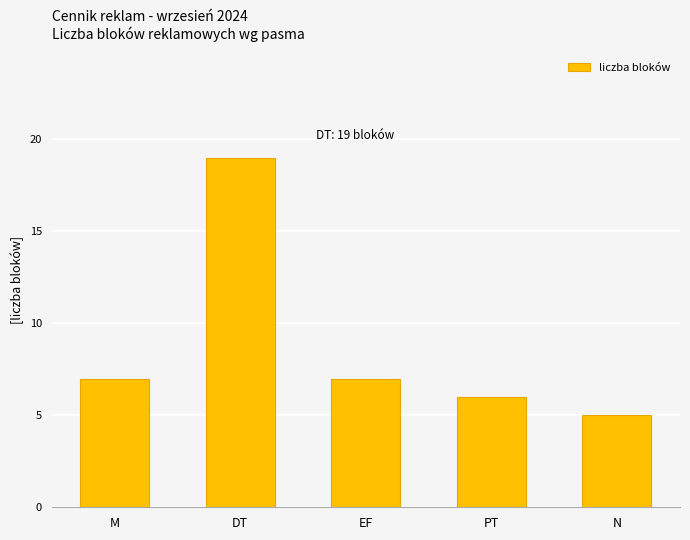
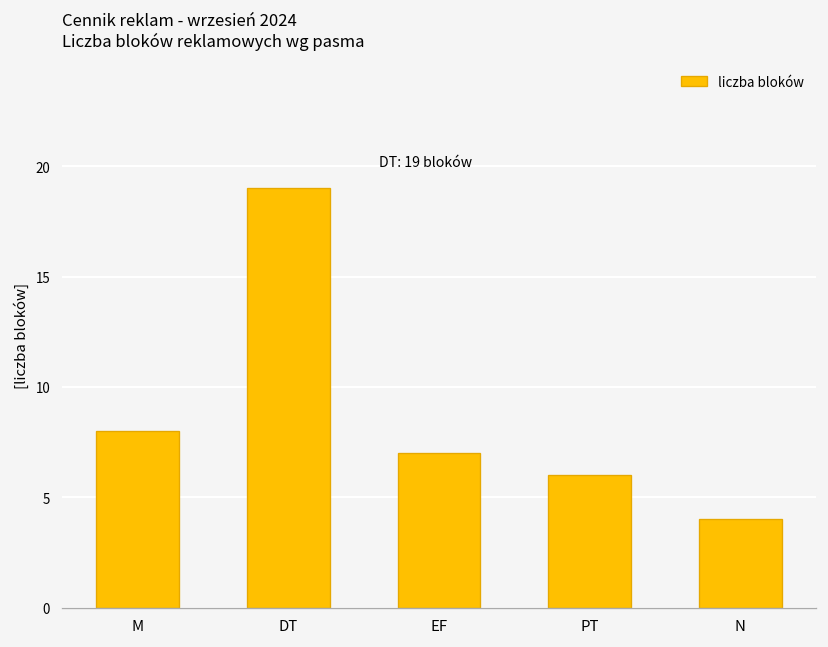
M: 7 -> 8
N: 5 -> 4
